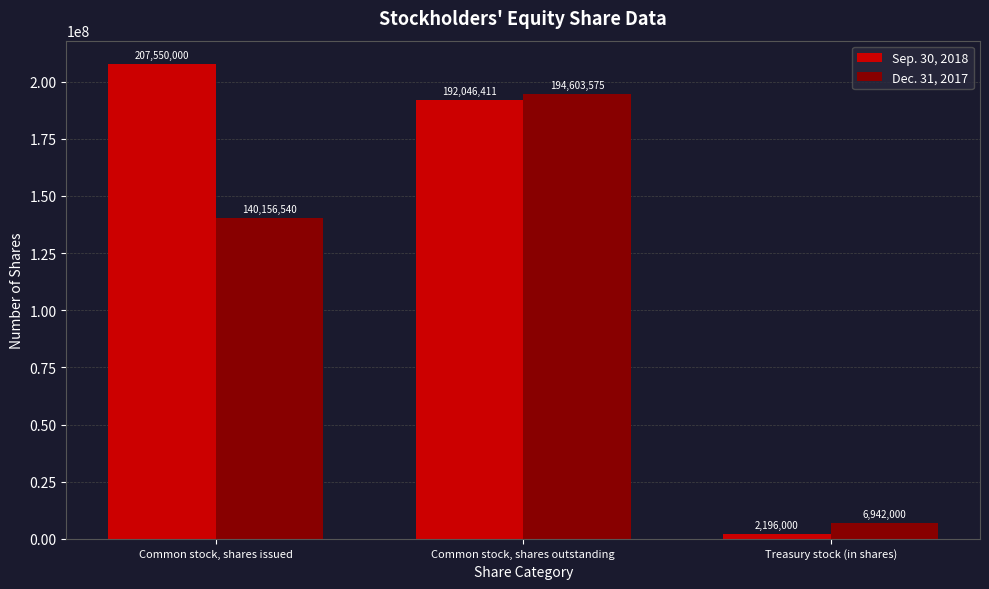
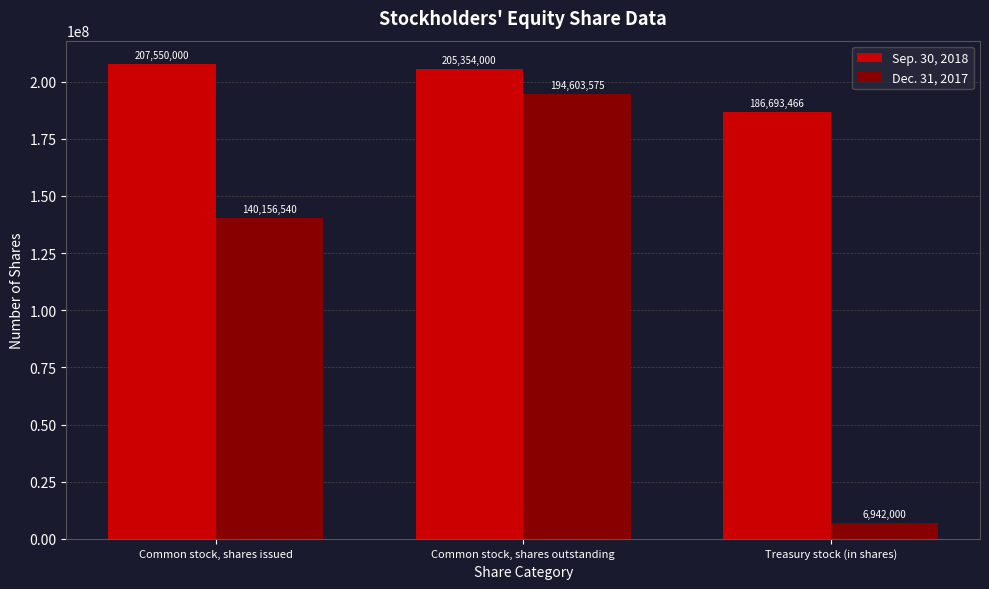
Sep. 30, 2018, Common stock, shares outstanding: 192,046,411 -> 205,354,000
Sep. 30, 2018, Treasury stock (in shares): 2,196,000 -> 186,693,466
